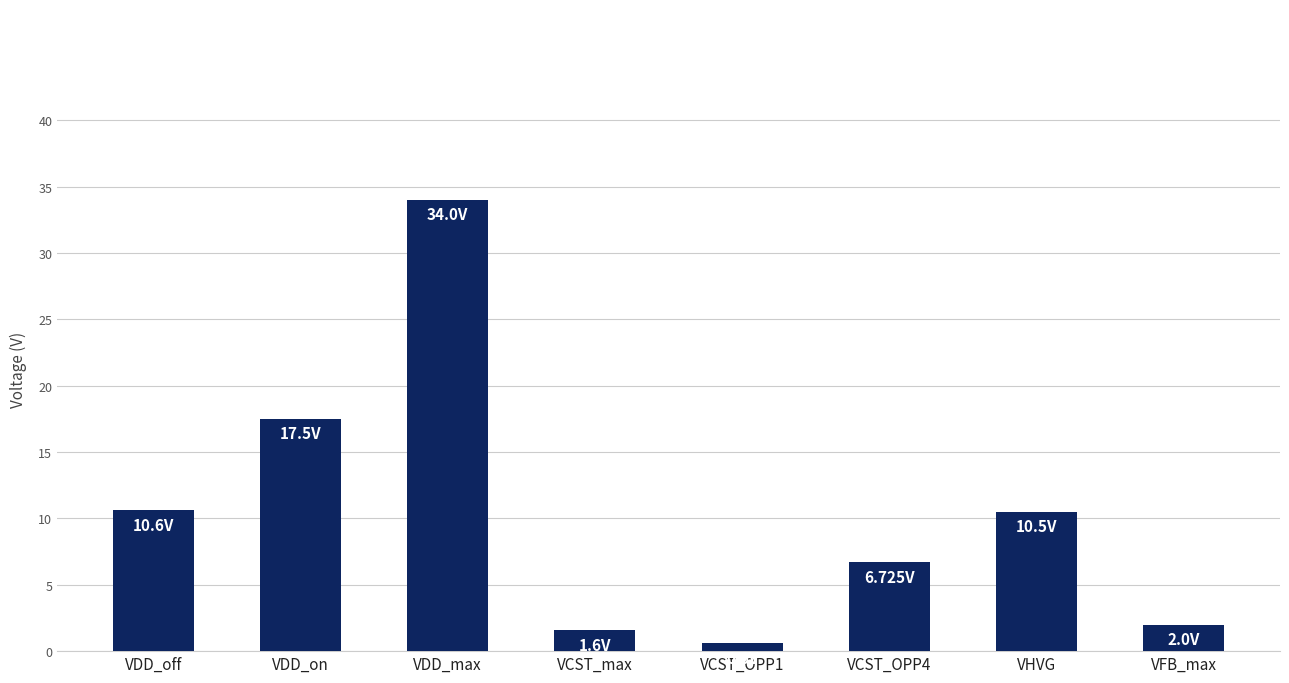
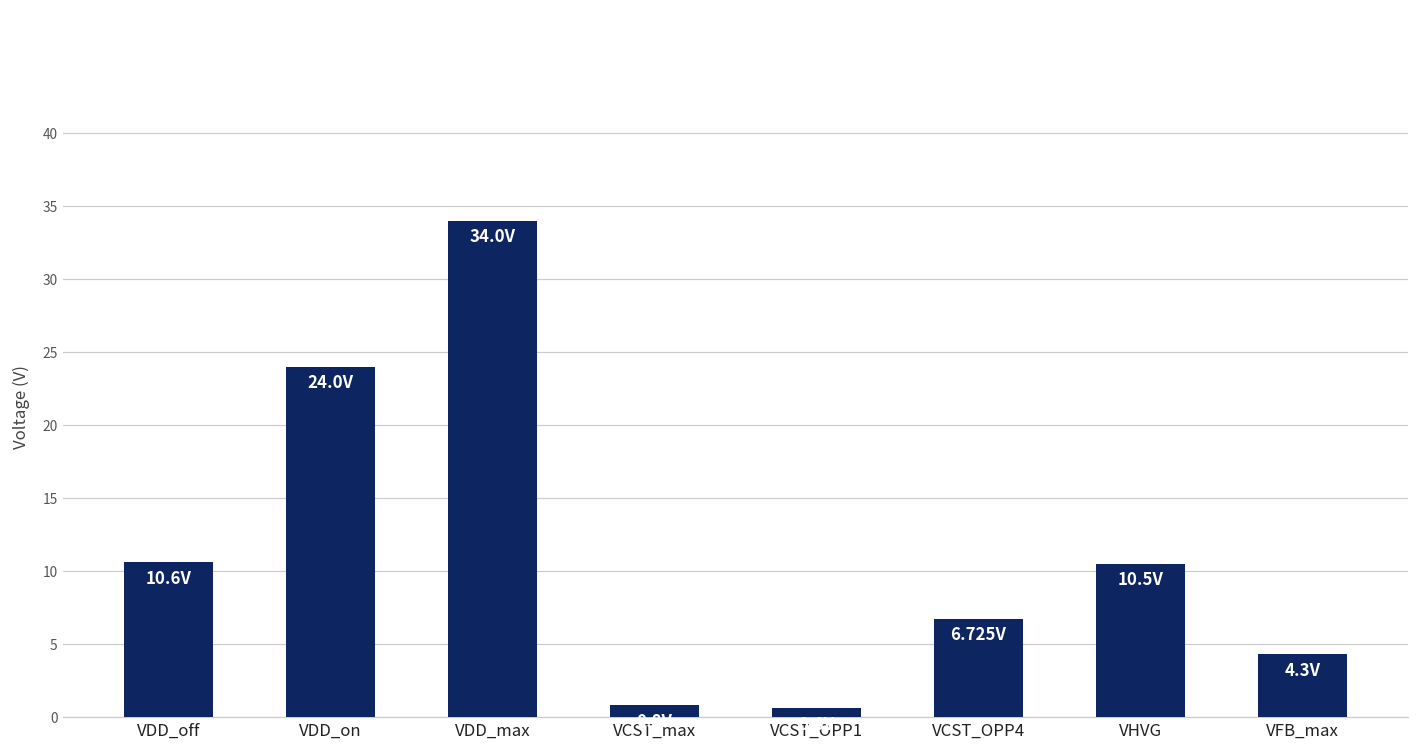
VDD_on: 17.5V -> 24.0V
VCST_max: 1.6 -> 0.8
VFB_max: 2.0V -> 4.3V
